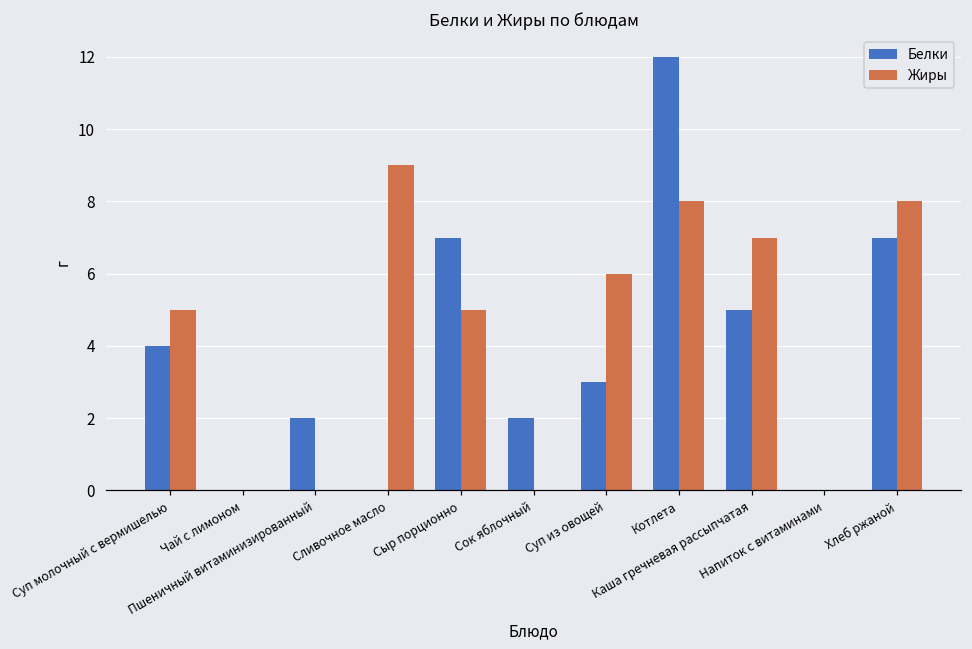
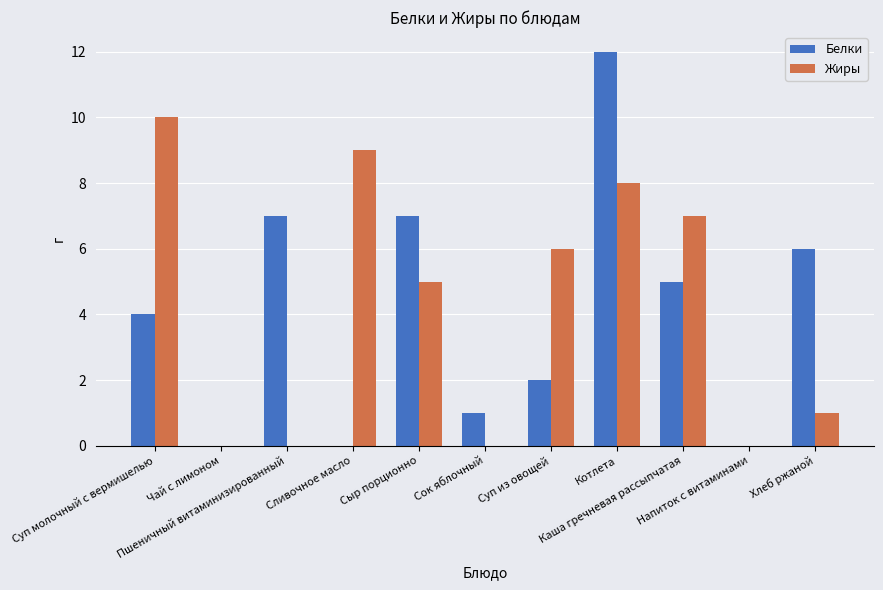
Жиры, Суп молочный с вермишелью: 5 -> 10
Белки, Пшеничный витаминизированный: 2 -> 7
Белки, Сок яблочный: 2 -> 1
Белки, Суп из овощей: 3 -> 2
Белки, Хлеб ржаной: 7 -> 6
Жиры, Хлеб ржаной: 8 -> 1
